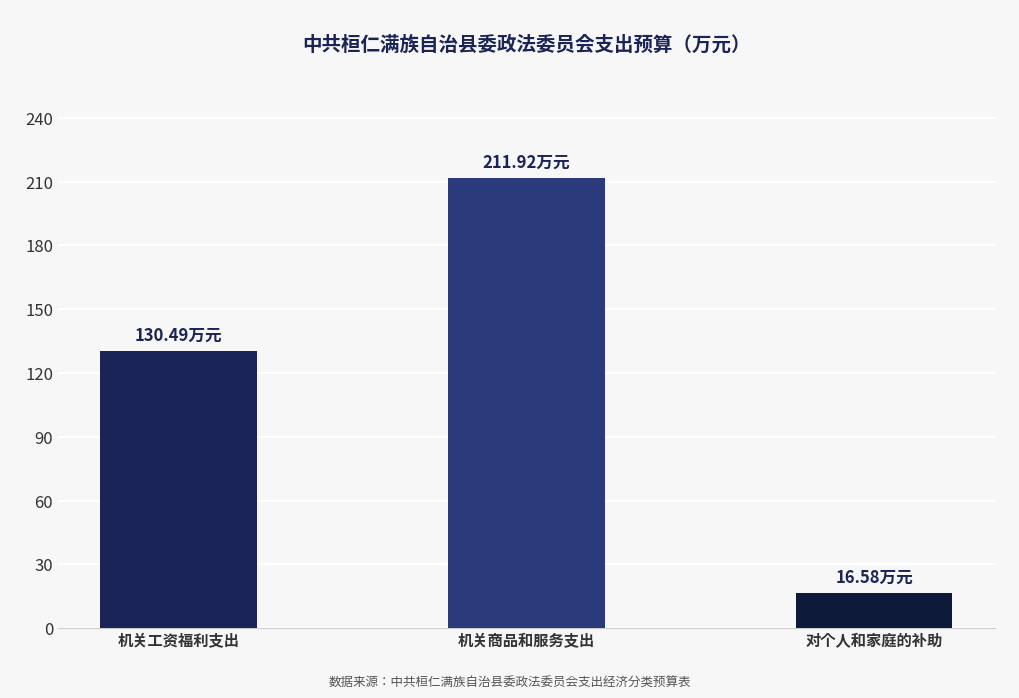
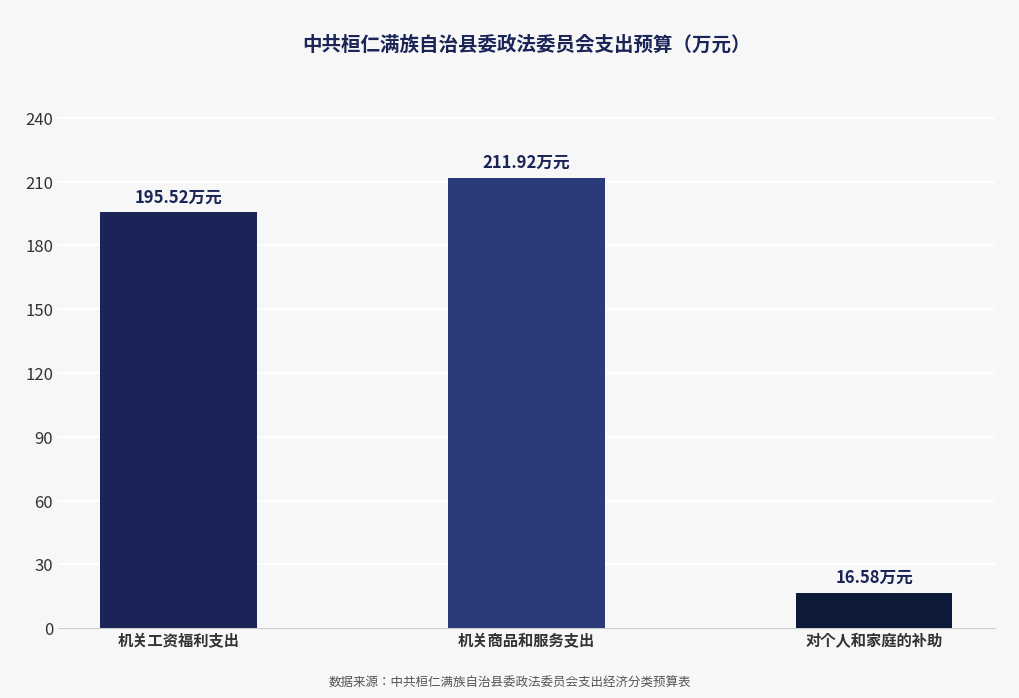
机关工资福利支出: 130.49 -> 195.52
